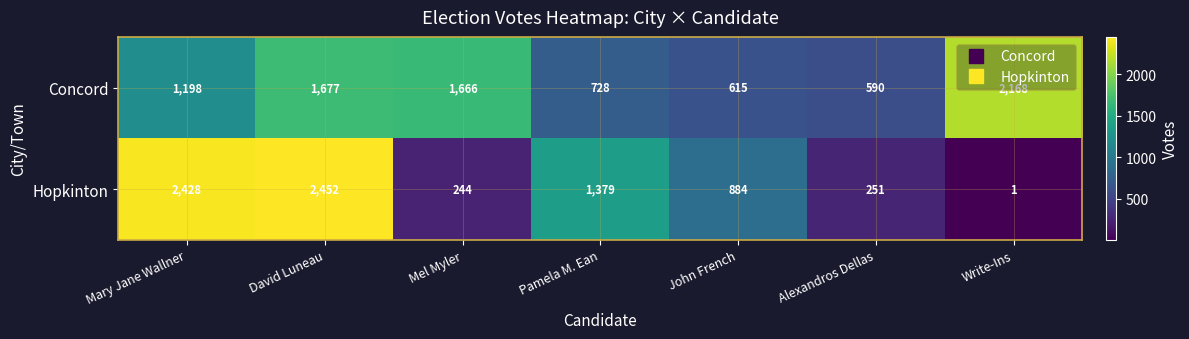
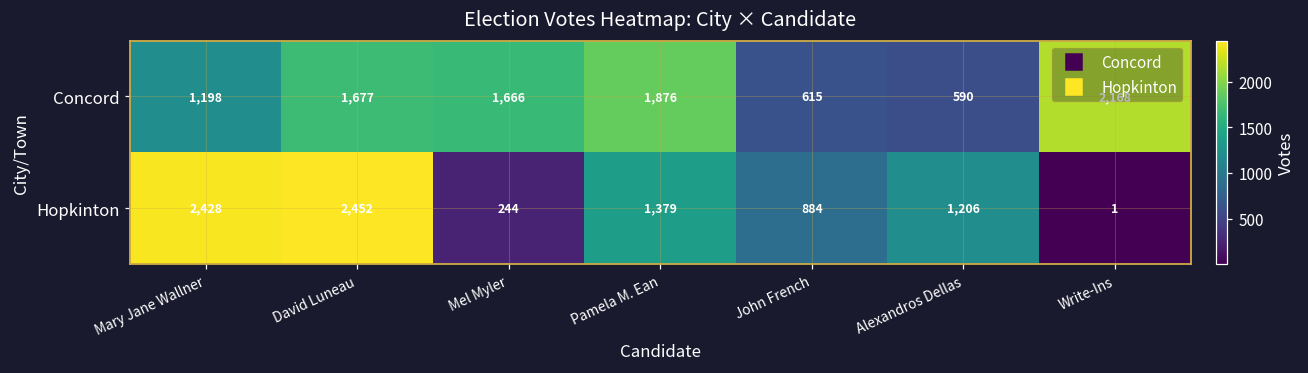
Concord, Pamela M. Ean: 728 -> 1,876
Hopkinton, Alexandros Dellas: 251 -> 1,206
